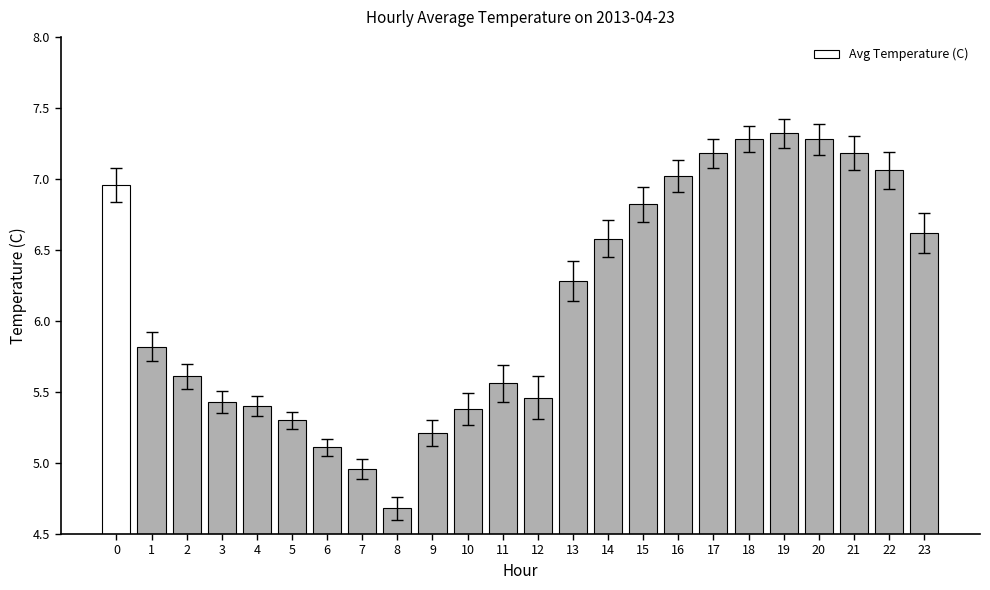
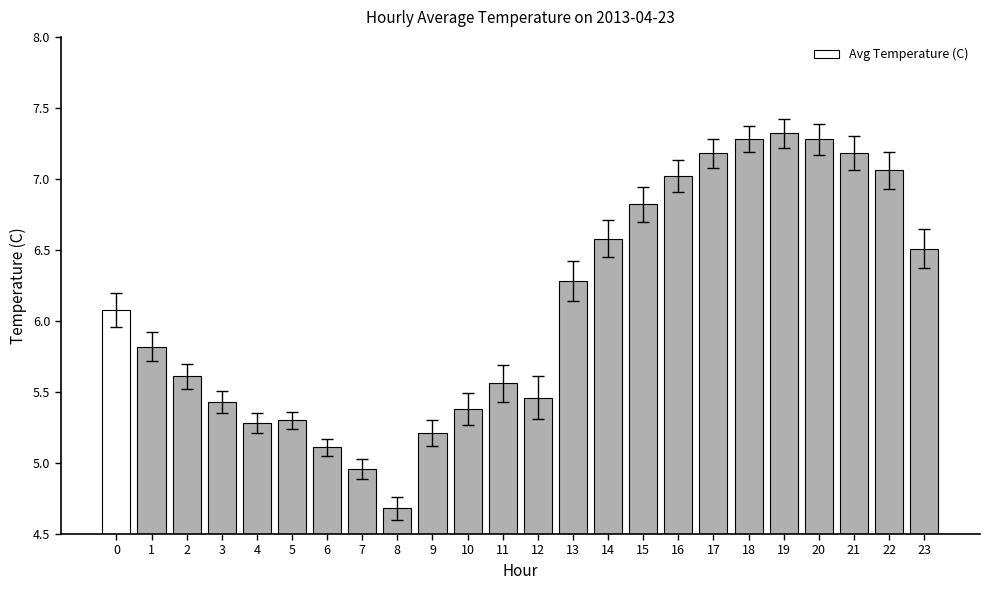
Avg Temperature (C), 0: 6.96 -> 6.08
Avg Temperature (C), 4: 5.40 -> 5.28
Avg Temperature (C), 23: 6.62 -> 6.51
